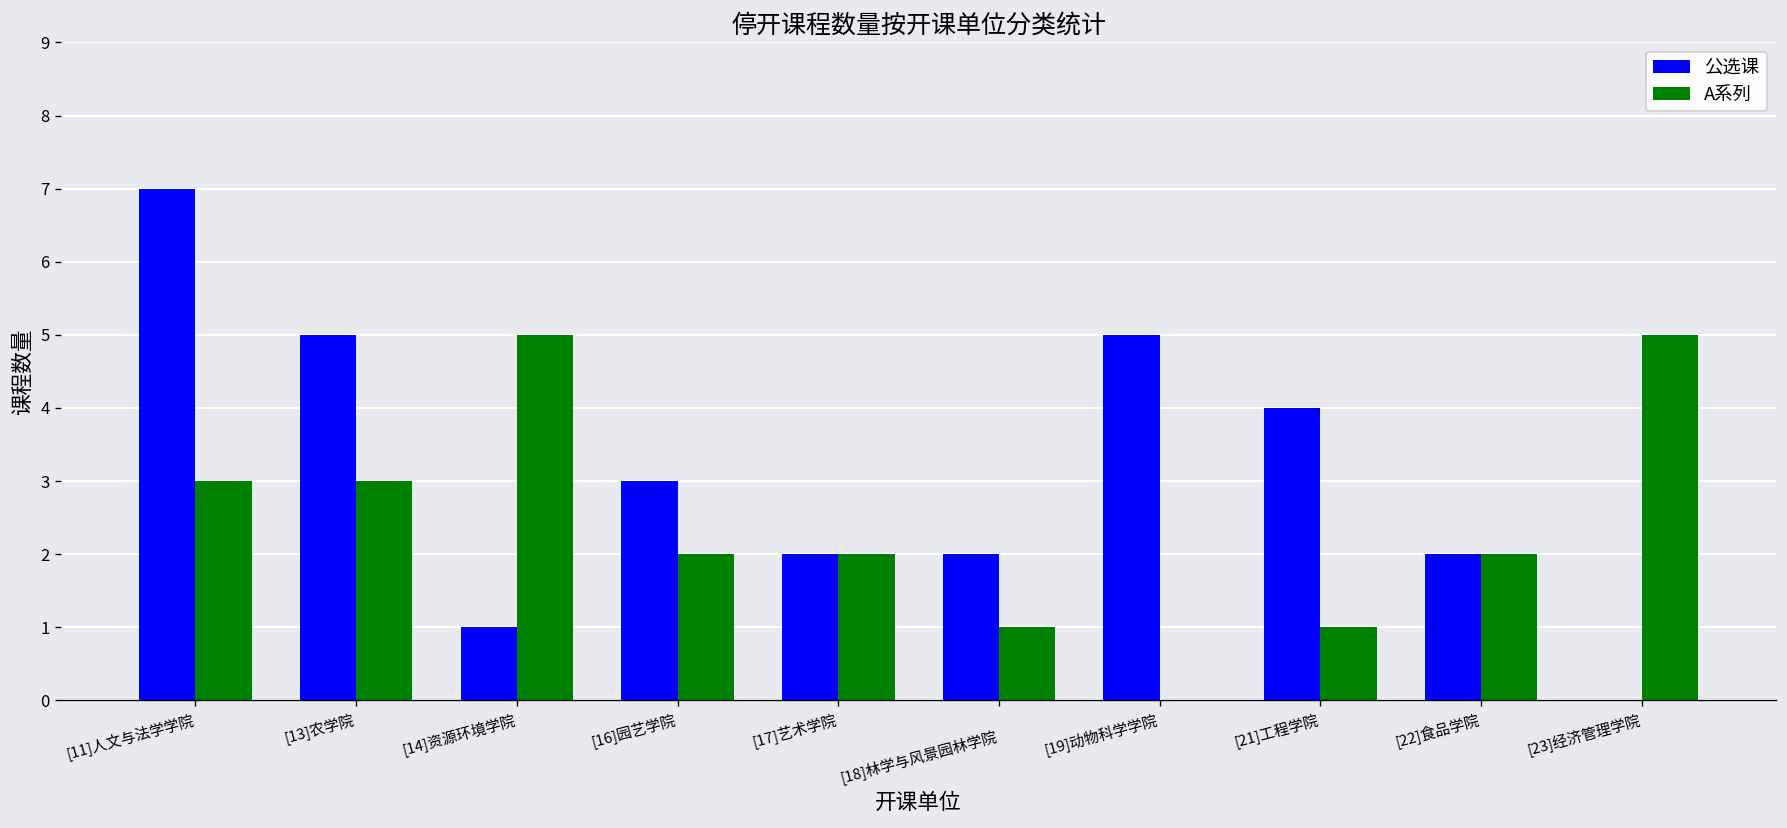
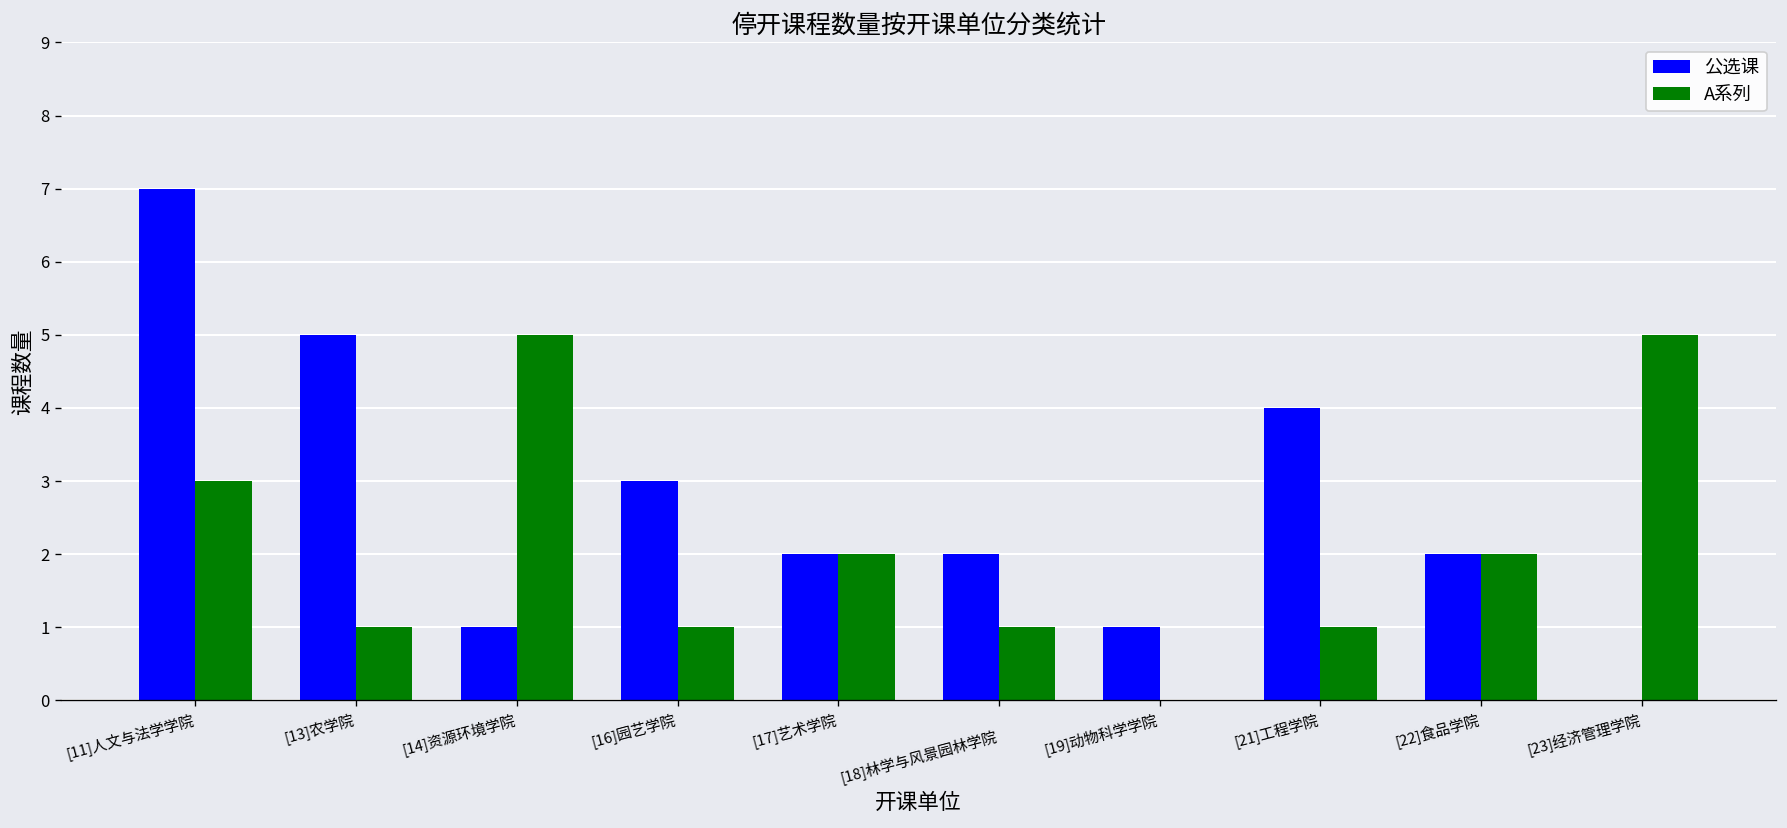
A系列, [13]农学院: 3 -> 1
A系列, [16]园艺学院: 2 -> 1
公选课, [19]动物科学学院: 5 -> 1
